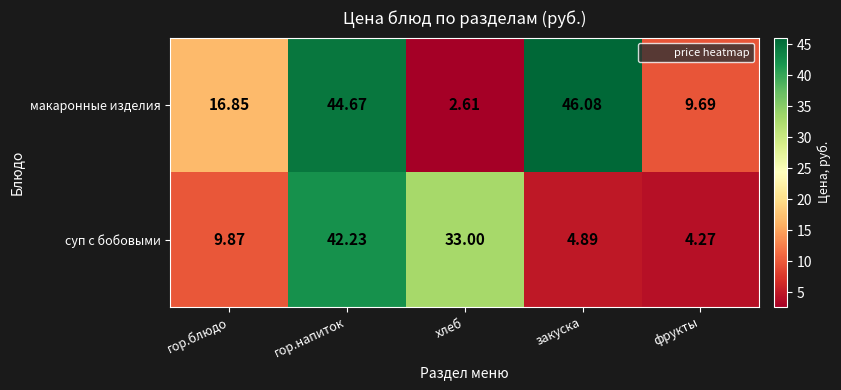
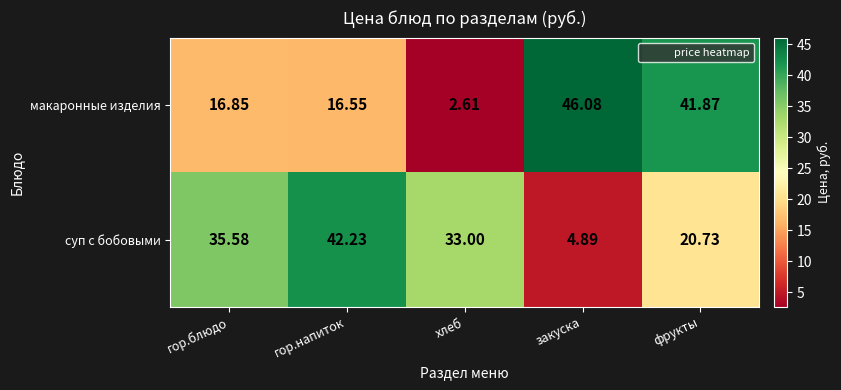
макаронные изделия, гор.напиток: 44.67 -> 16.55
макаронные изделия, фрукты: 9.69 -> 41.87
суп с бобовыми, гор.блюдо: 9.87 -> 35.58
суп с бобовыми, фрукты: 4.27 -> 20.73
